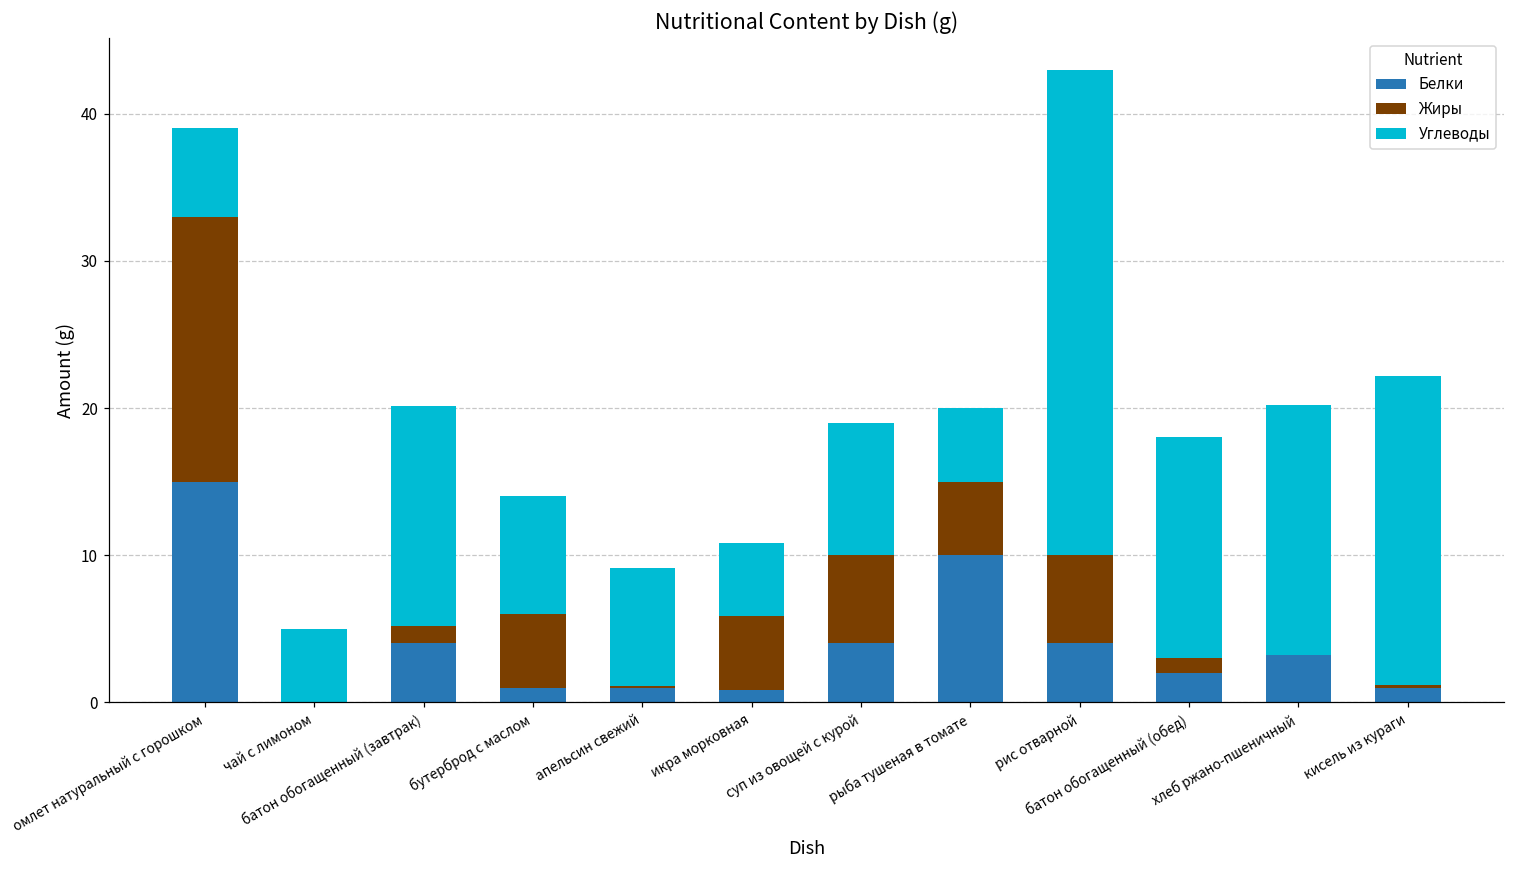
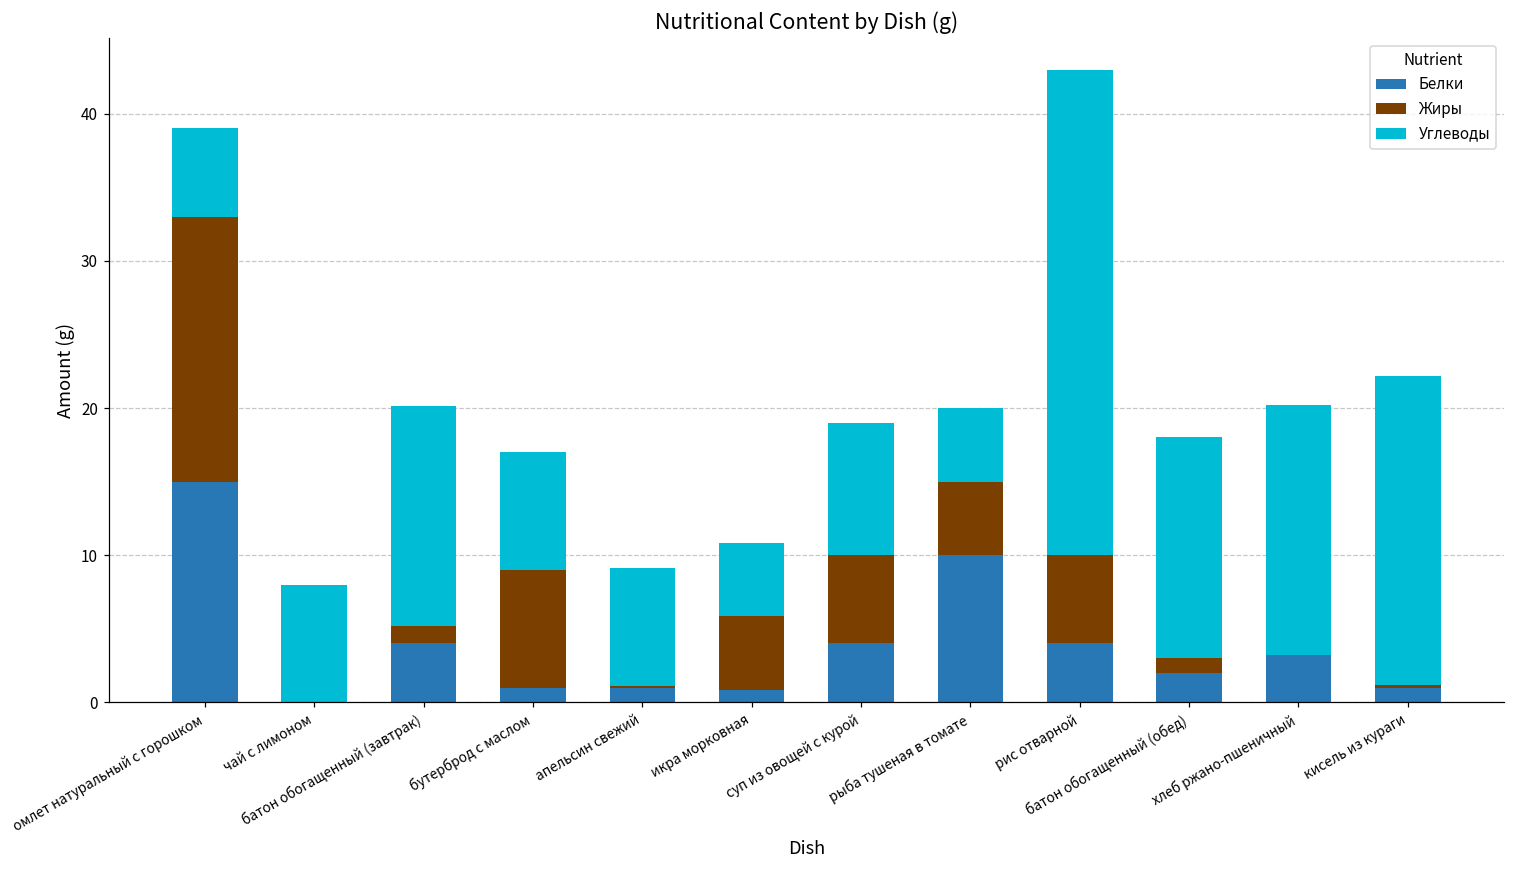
Углеводы, чай с лимоном: 5 -> 8
Жиры, бутерброд с маслом: 5 -> 8
